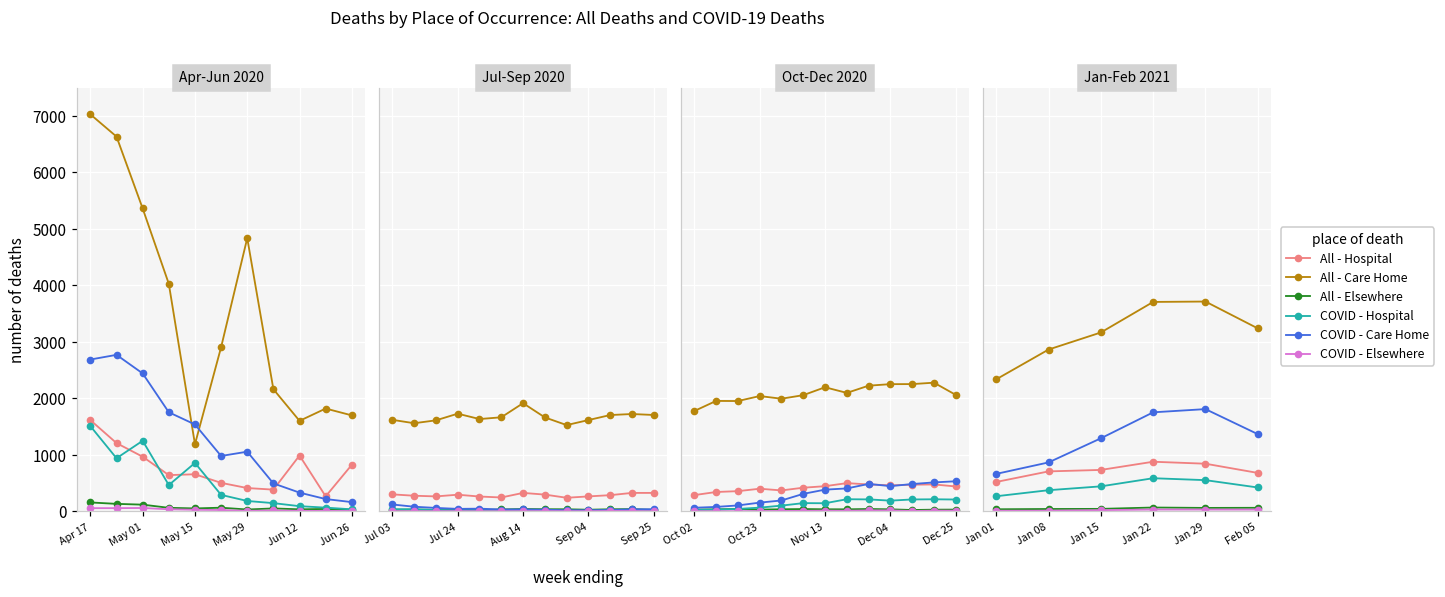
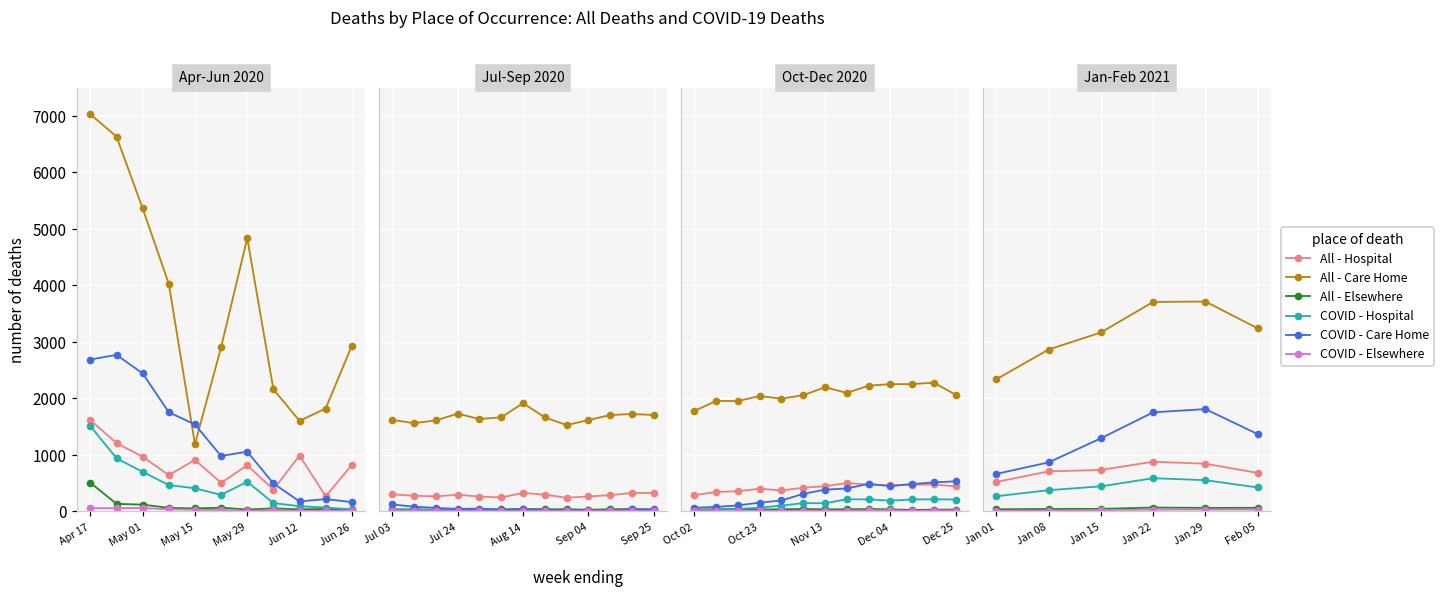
Apr-Jun 2020, All - Elsewhere, Apr 17: 200 -> 500
Apr-Jun 2020, COVID - Hospital, May 01: 1200 -> 700
Apr-Jun 2020, All - Hospital, May 15: 700 -> 900
Apr-Jun 2020, COVID - Hospital, May 15: 900 -> 400
Apr-Jun 2020, All - Hospital, May 29: 400 -> 800
Apr-Jun 2020, COVID - Hospital, May 29: 200 -> 500
Apr-Jun 2020, COVID - Care Home, Jun 12: 300 -> 200
Apr-Jun 2020, All - Care Home, Jun 26: 1700 -> 2900
